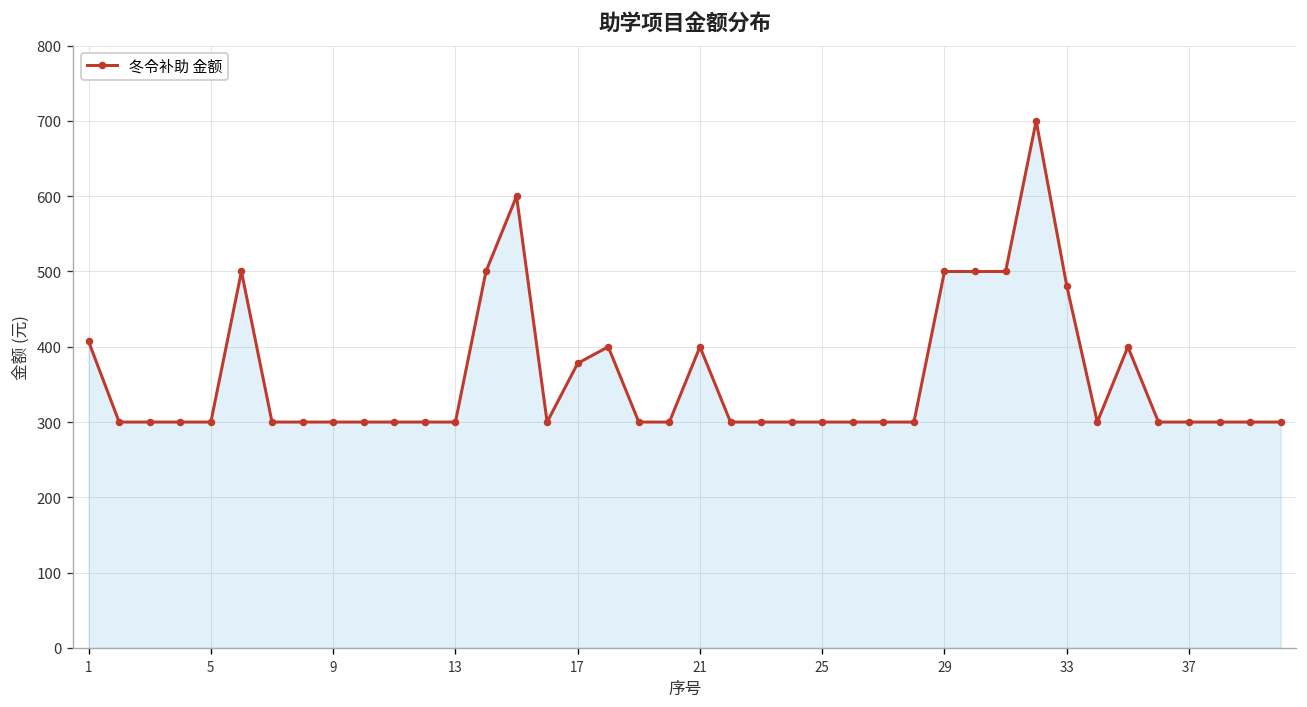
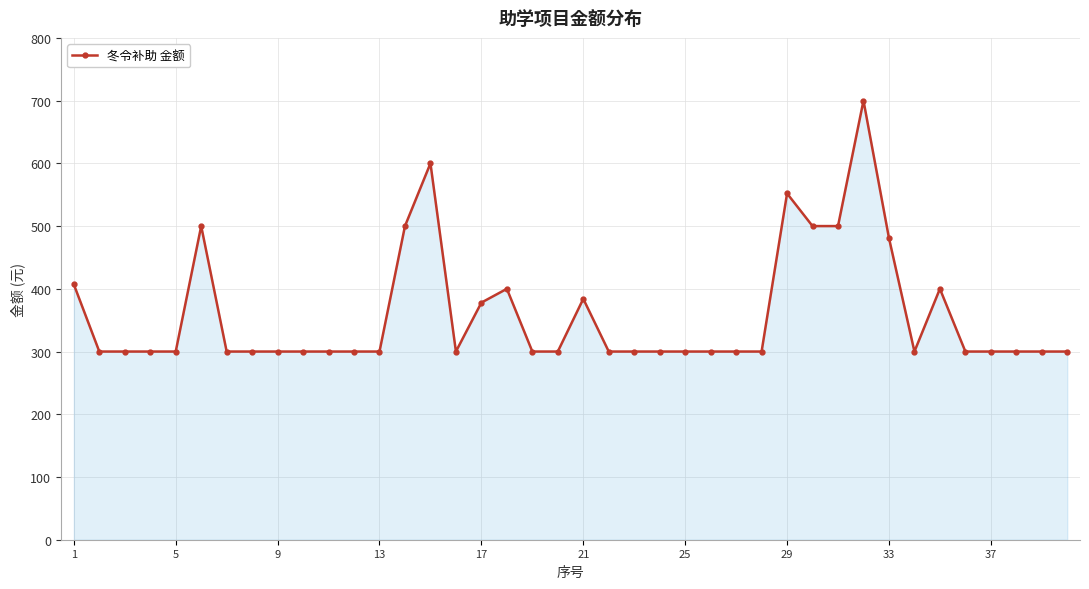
21: 400 -> 380
29: 500 -> 550
